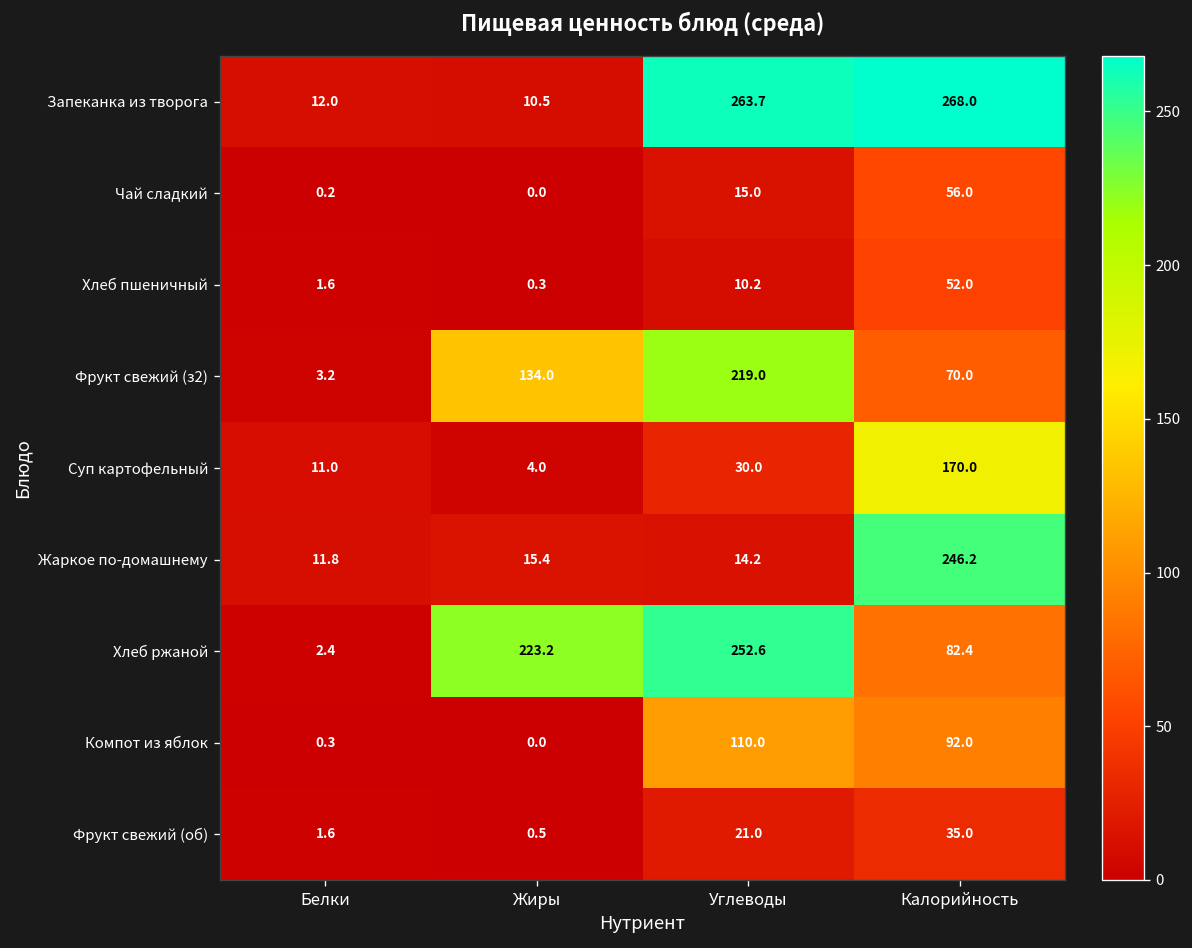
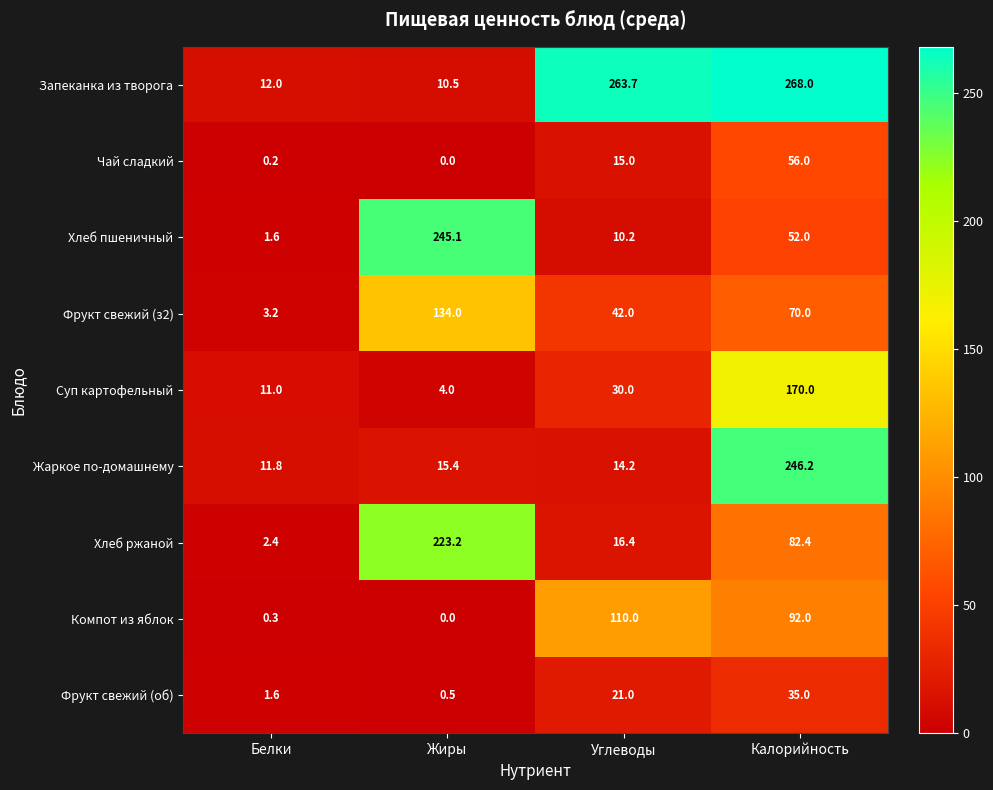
Хлеб пшеничный, Жиры: 0.3 -> 245.1
Фрукт свежий (з2), Углеводы: 219.0 -> 42.0
Хлеб ржаной, Углеводы: 252.6 -> 16.4
